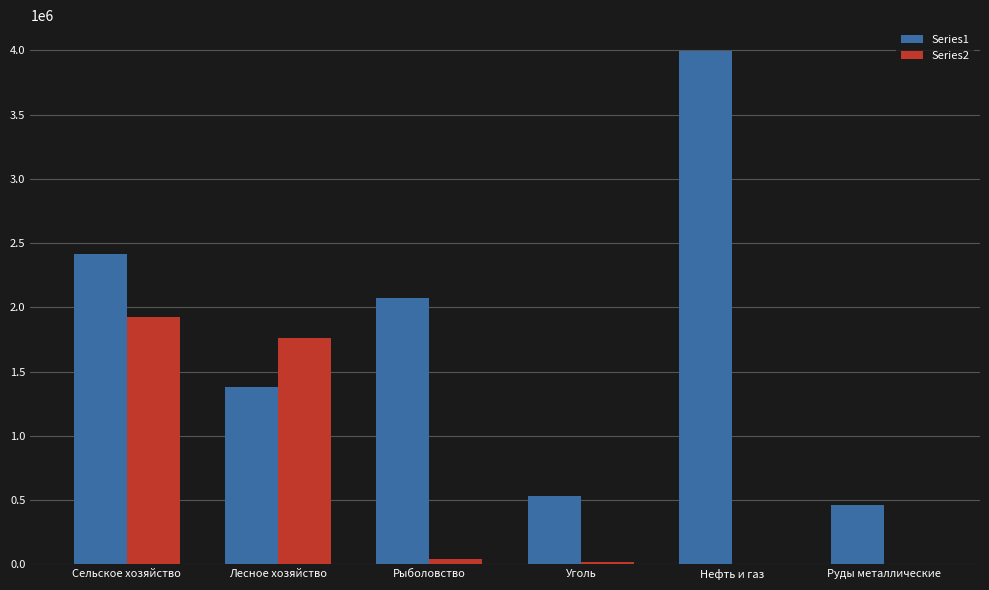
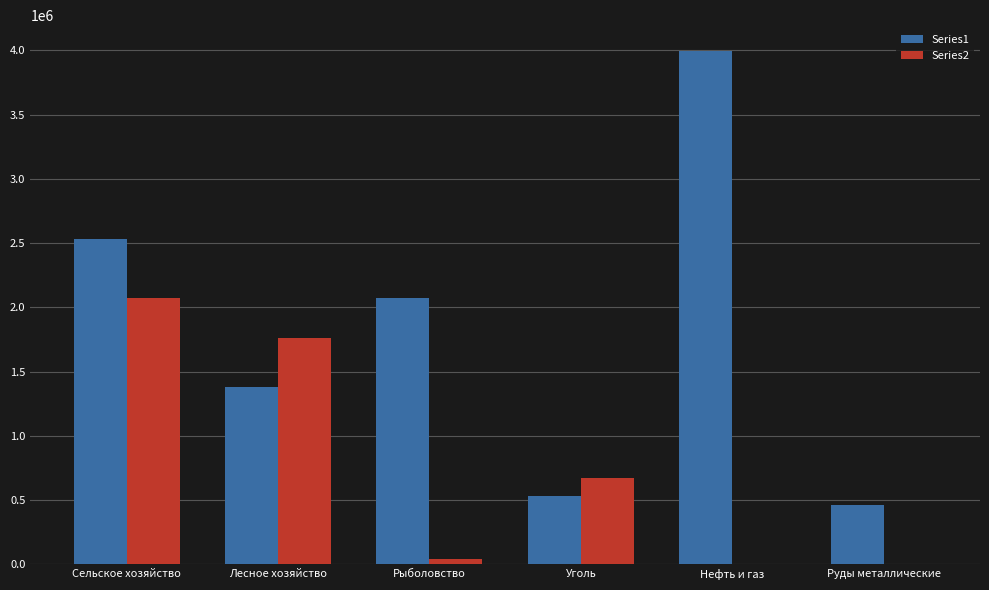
Series1, Сельское хозяйство: 2420000 -> 2530000
Series2, Сельское хозяйство: 1920000 -> 2070000
Series2, Уголь: 20000 -> 670000
